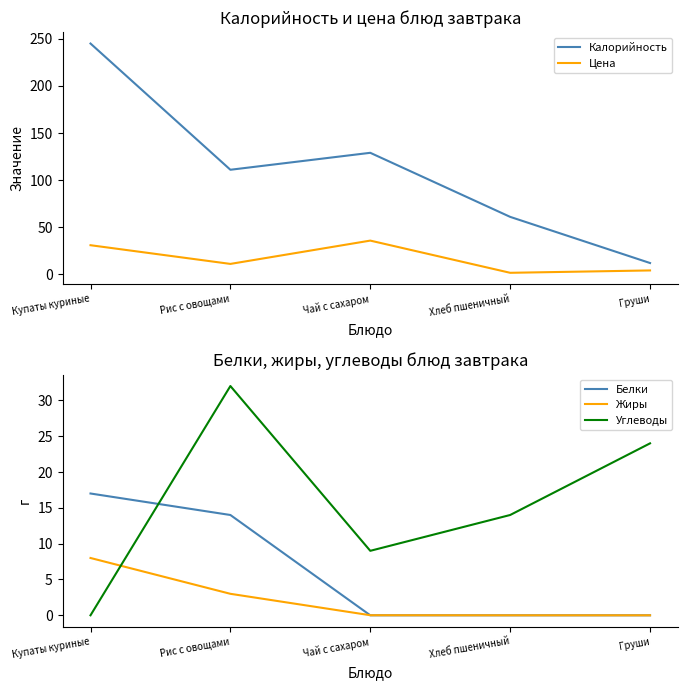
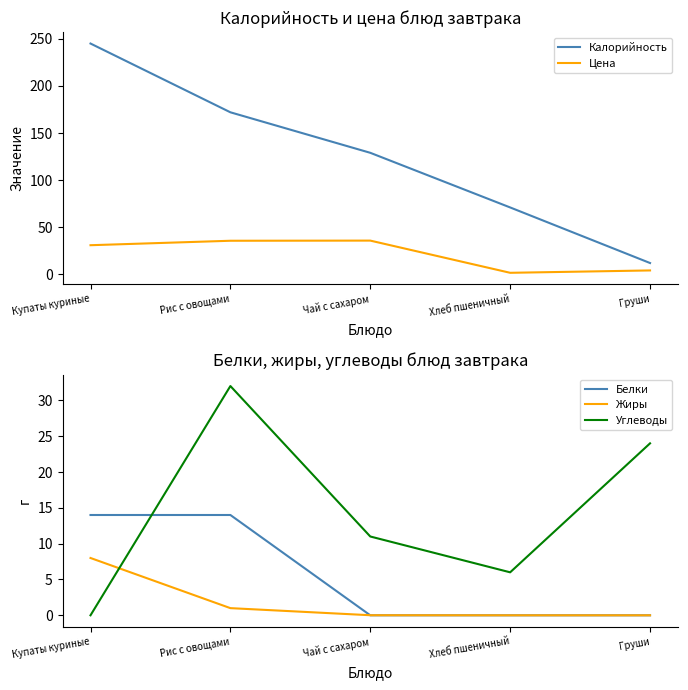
Калорийность и цена блюд завтрака, Калорийность, Рис с овощами: 110 -> 170
Калорийность и цена блюд завтрака, Цена, Рис с овощами: 10 -> 40
Калорийность и цена блюд завтрака, Калорийность, Хлеб пшеничный: 60 -> 70
Белки, жиры, углеводы блюд завтрака, Белки, Купаты куриные: 17 -> 14
Белки, жиры, углеводы блюд завтрака, Жиры, Рис с овощами: 3 -> 1
Белки, жиры, углеводы блюд завтрака, Углеводы, Чай с сахаром: 9 -> 11
Белки, жиры, углеводы блюд завтрака, Углеводы, Хлеб пшеничный: 14 -> 6
